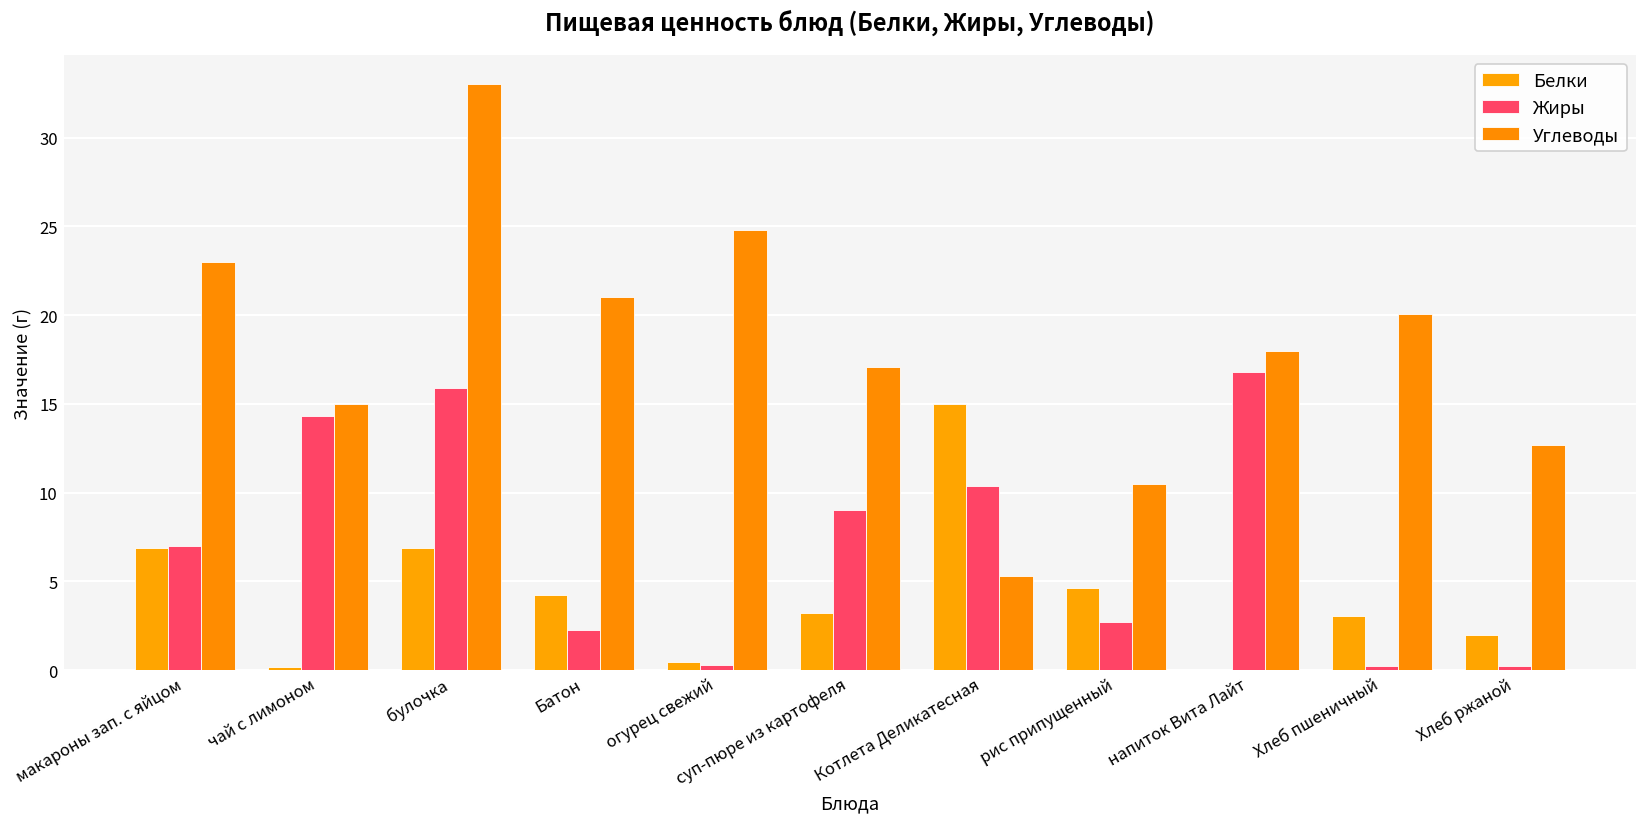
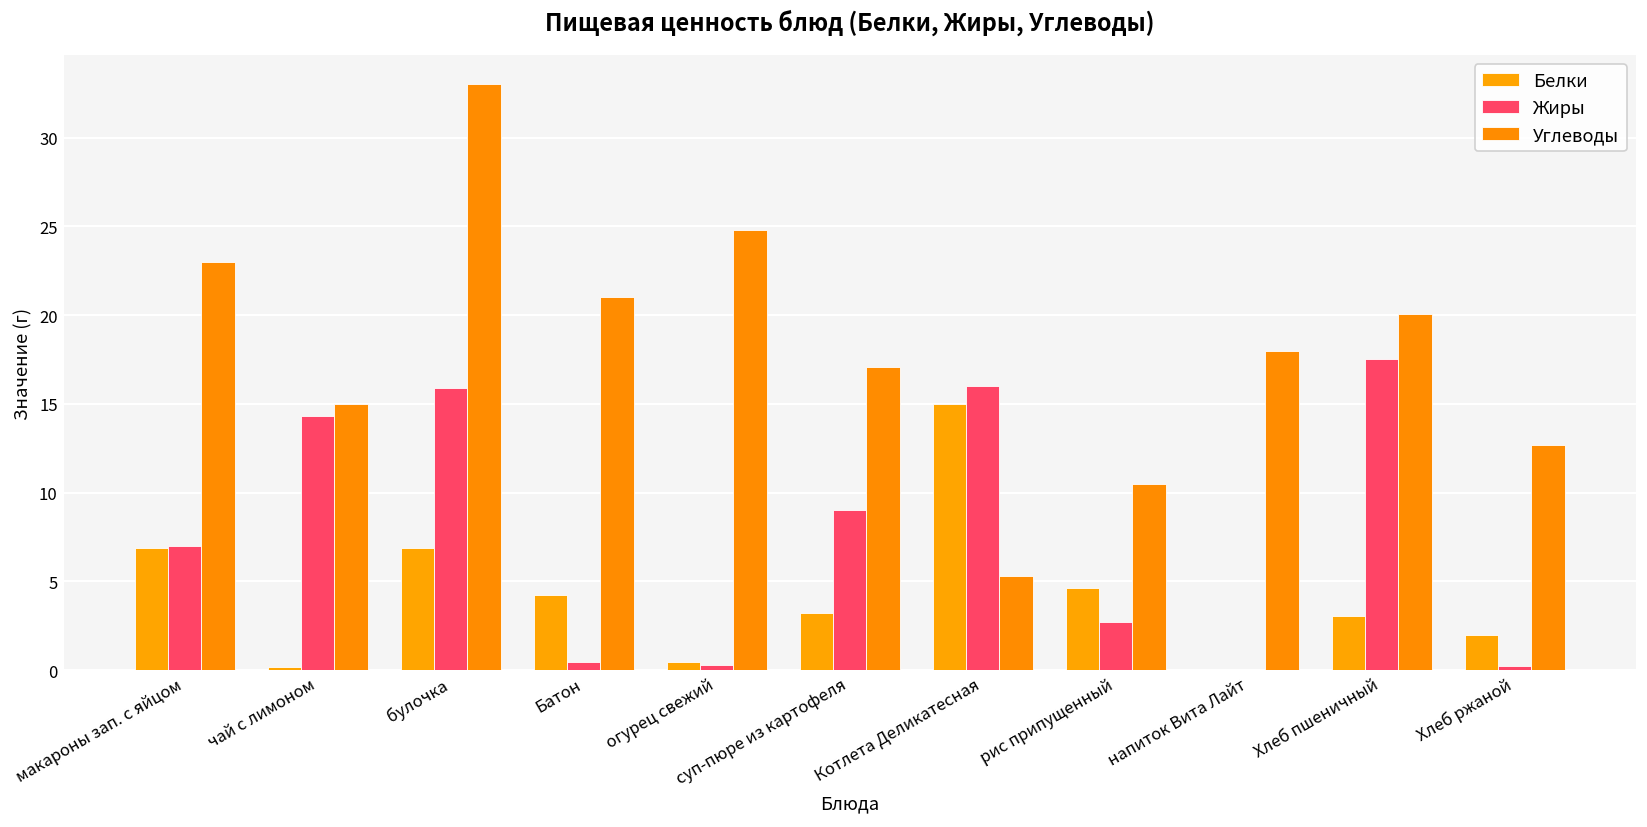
Жиры, Батон: 2.3 -> 0.5
Жиры, Котлета Деликатесная: 10.4 -> 16.0
Жиры, напиток Вита Лайт: 16.8 -> 0.0
Жиры, Хлеб пшеничный: 0.3 -> 17.6
